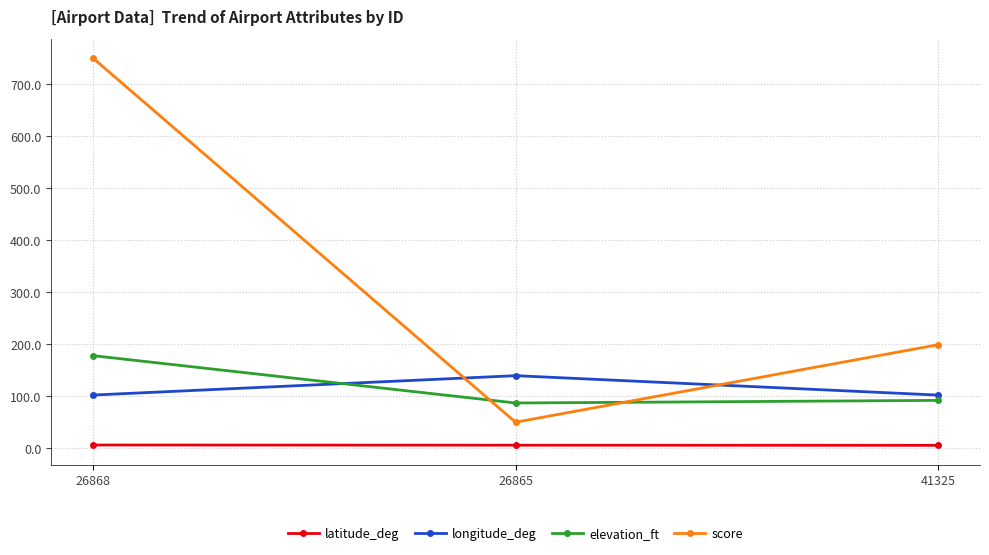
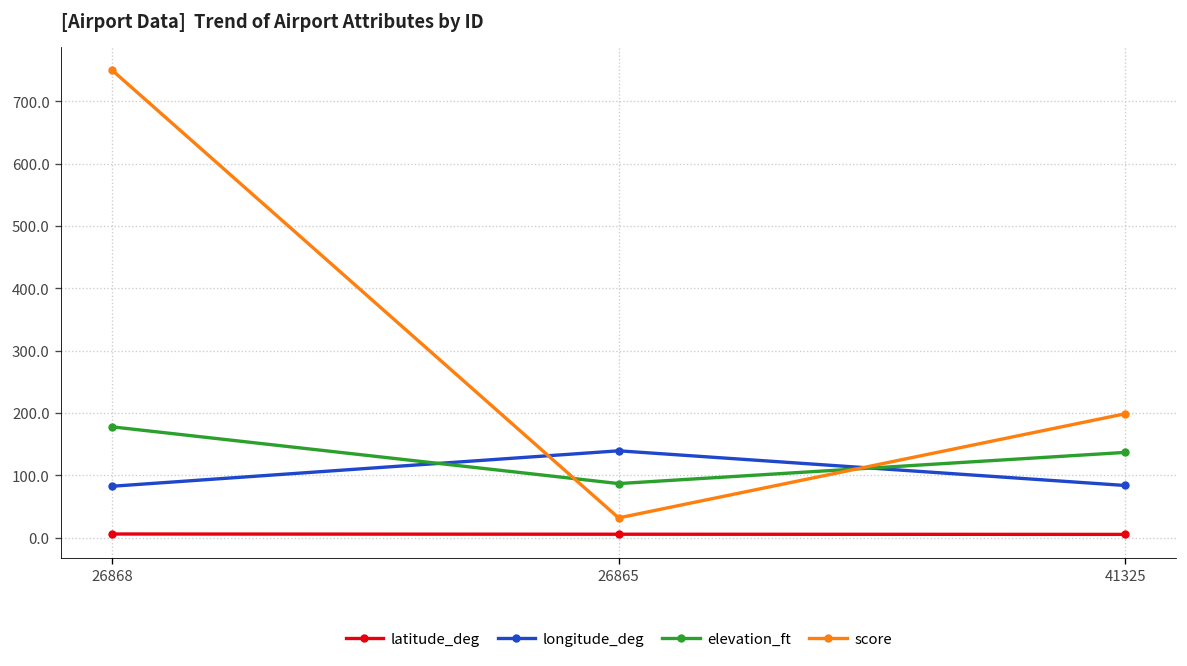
longitude_deg, 26868: 100 -> 80
score, 26865: 50 -> 30
longitude_deg, 41325: 100 -> 80
elevation_ft, 41325: 90 -> 140
